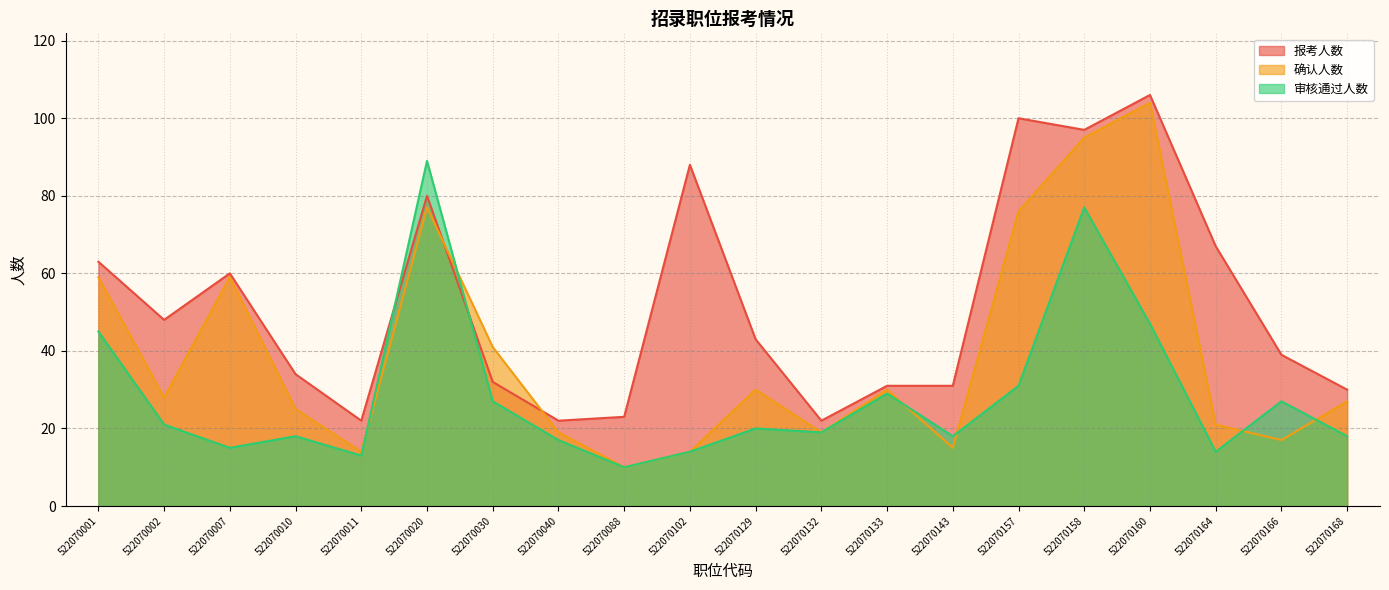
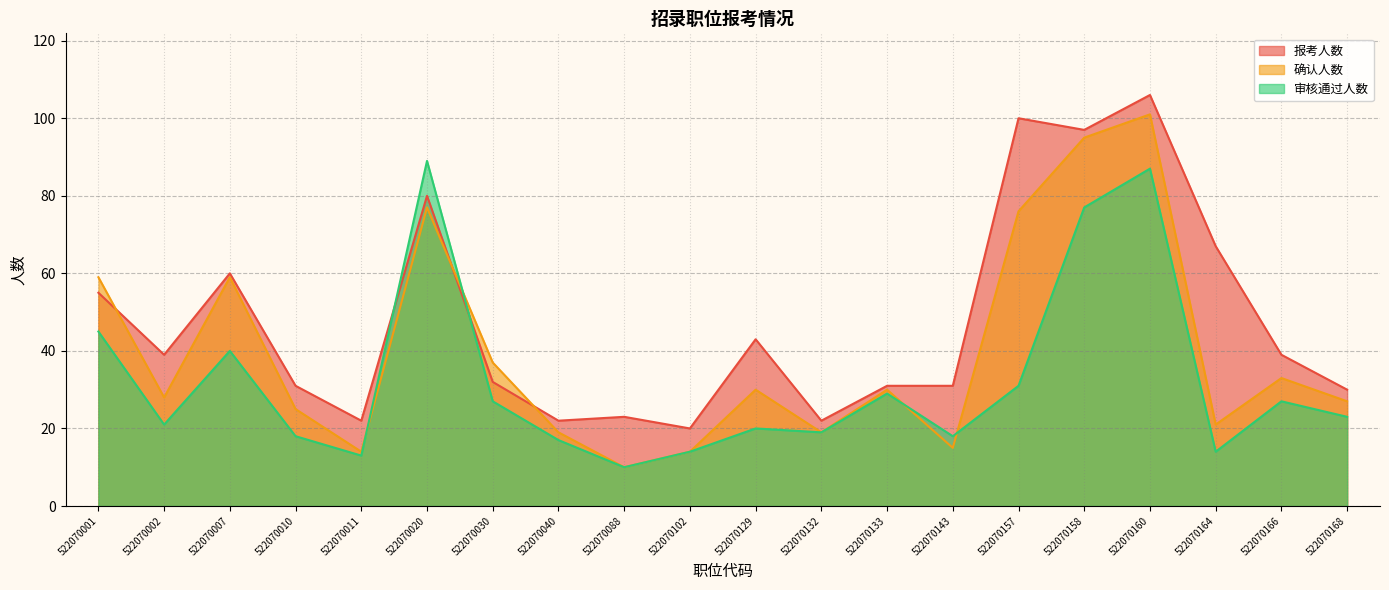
报考人数, 522070001: 63 -> 55
报考人数, 522070002: 48 -> 39
审核通过人数, 522070007: 15 -> 40
报考人数, 522070010: 34 -> 31
确认人数, 522070030: 41 -> 37
报考人数, 522070102: 88 -> 20
确认人数, 522070160: 104 -> 101
审核通过人数, 522070160: 47 -> 87
确认人数, 522070166: 17 -> 33
审核通过人数, 522070168: 18 -> 23
